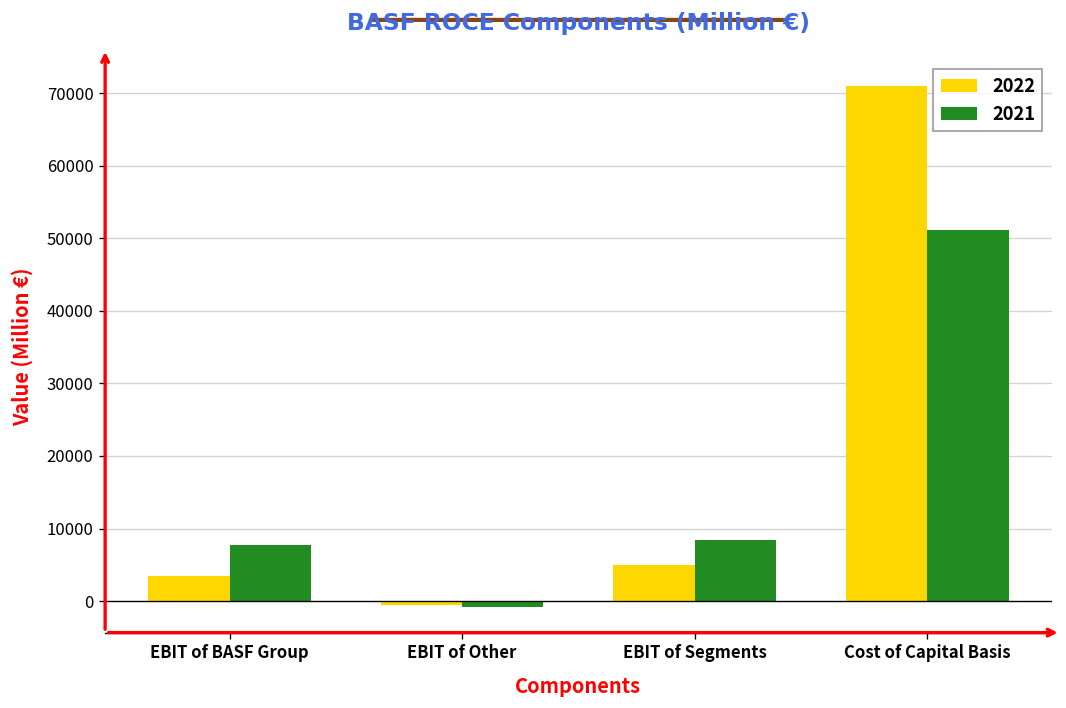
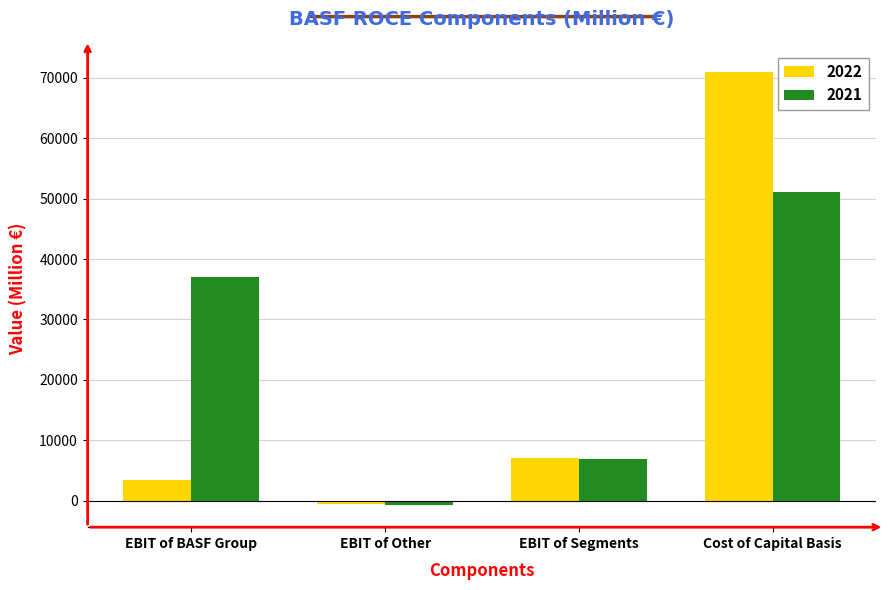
2021, EBIT of BASF Group: 8000 -> 37000
2022, EBIT of Segments: 5000 -> 7000
2021, EBIT of Segments: 8000 -> 7000
